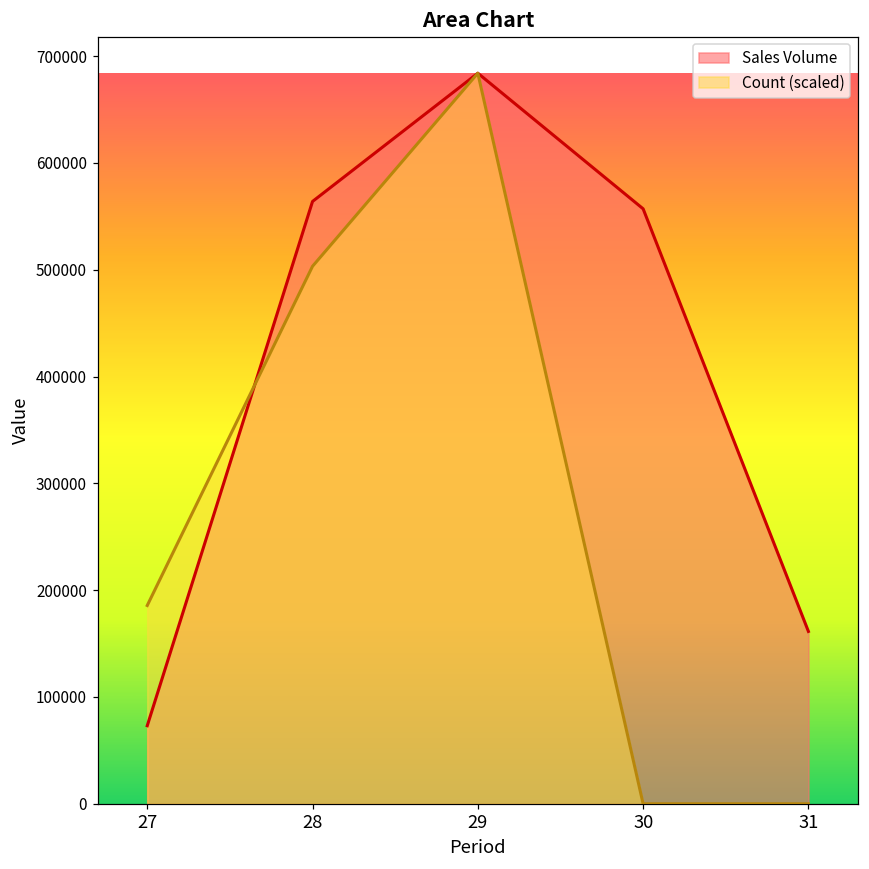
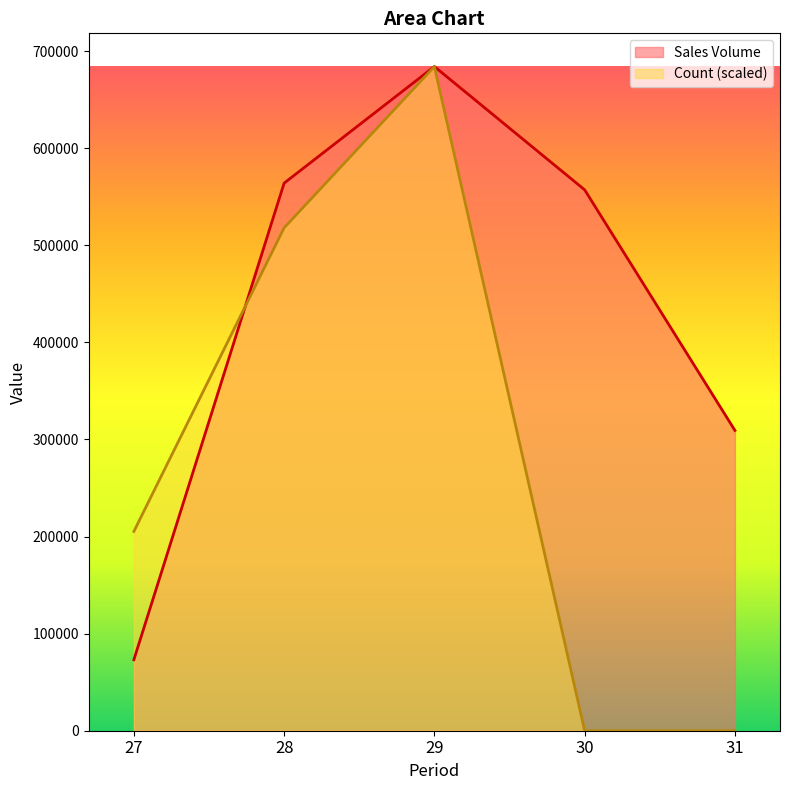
Count (scaled), 27: 190000 -> 210000
Count (scaled), 28: 500000 -> 520000
Sales Volume, 31: 160000 -> 310000
